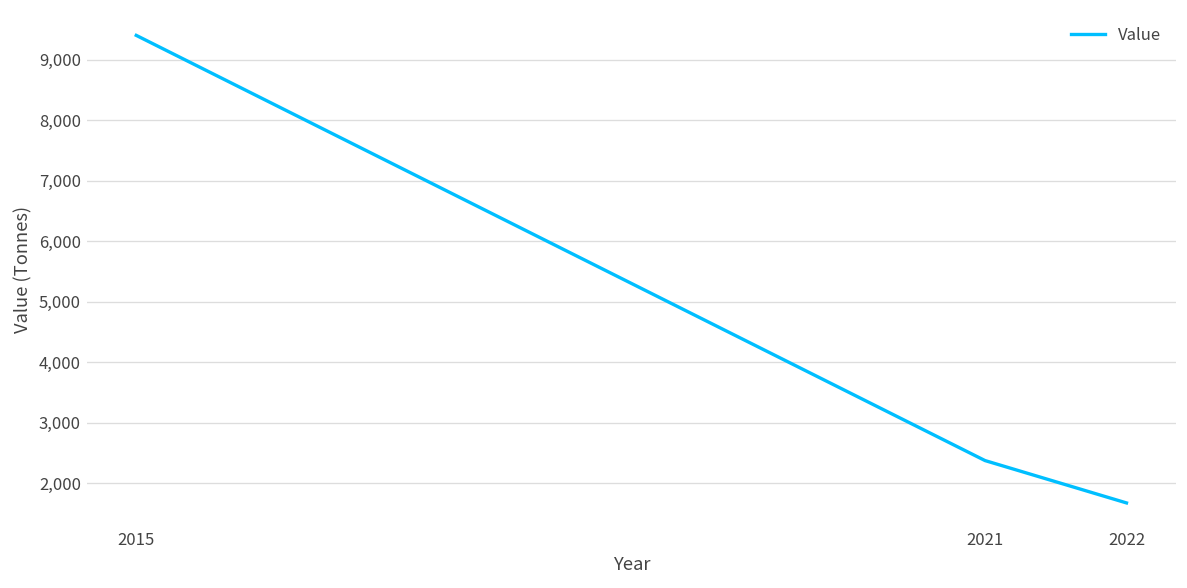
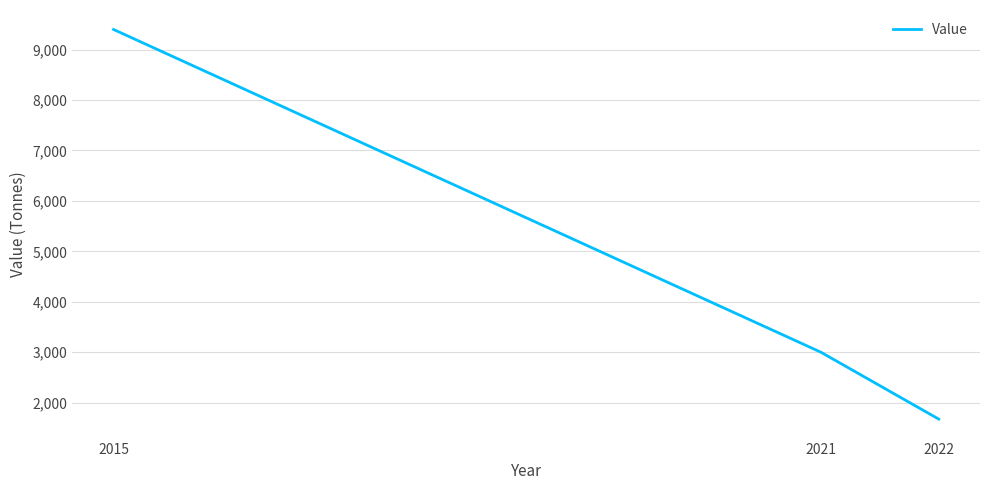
2021: 2,400 -> 3,000
